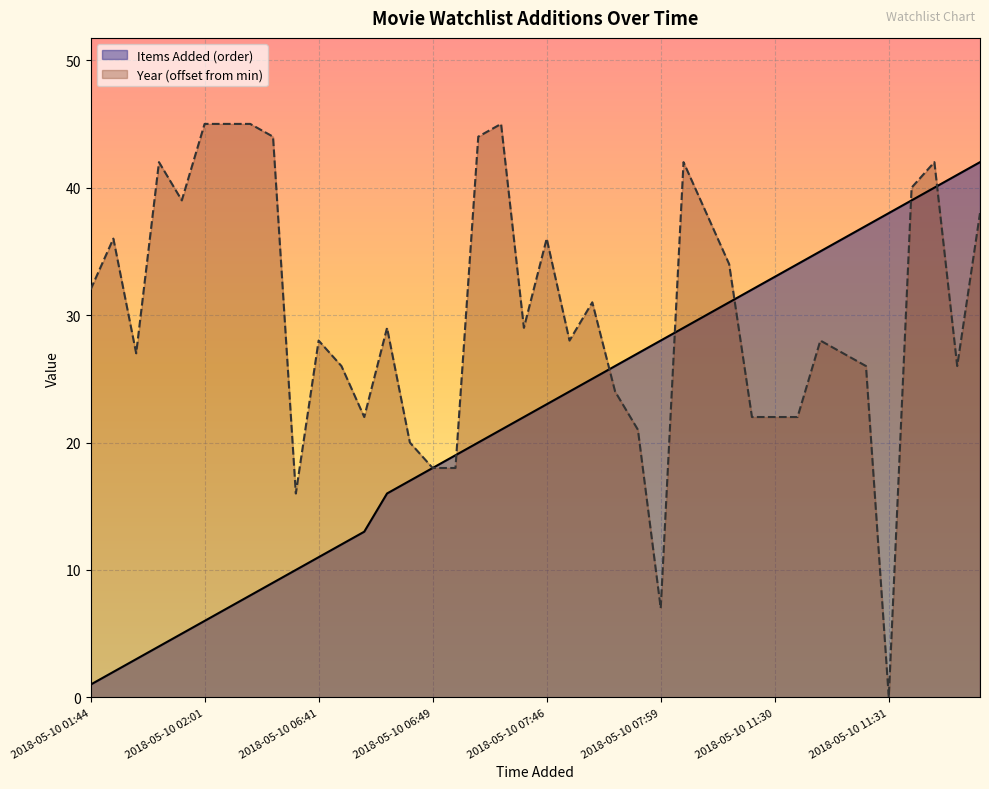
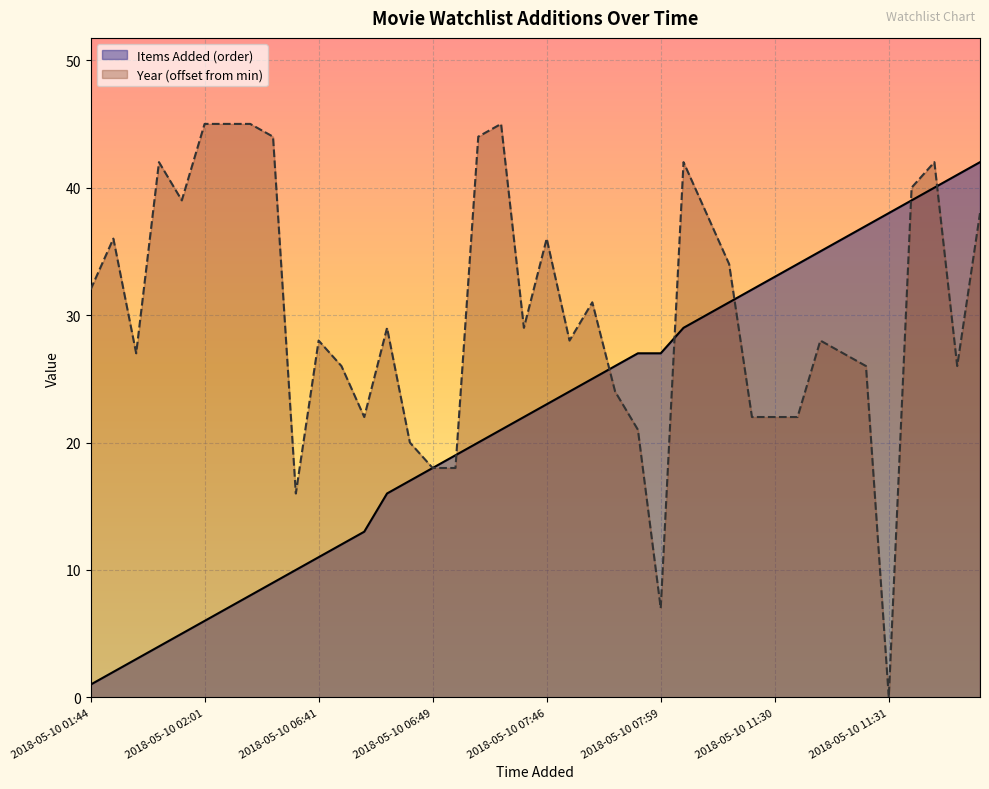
Items Added (order), 2018-05-10 07:59: 28 -> 27
